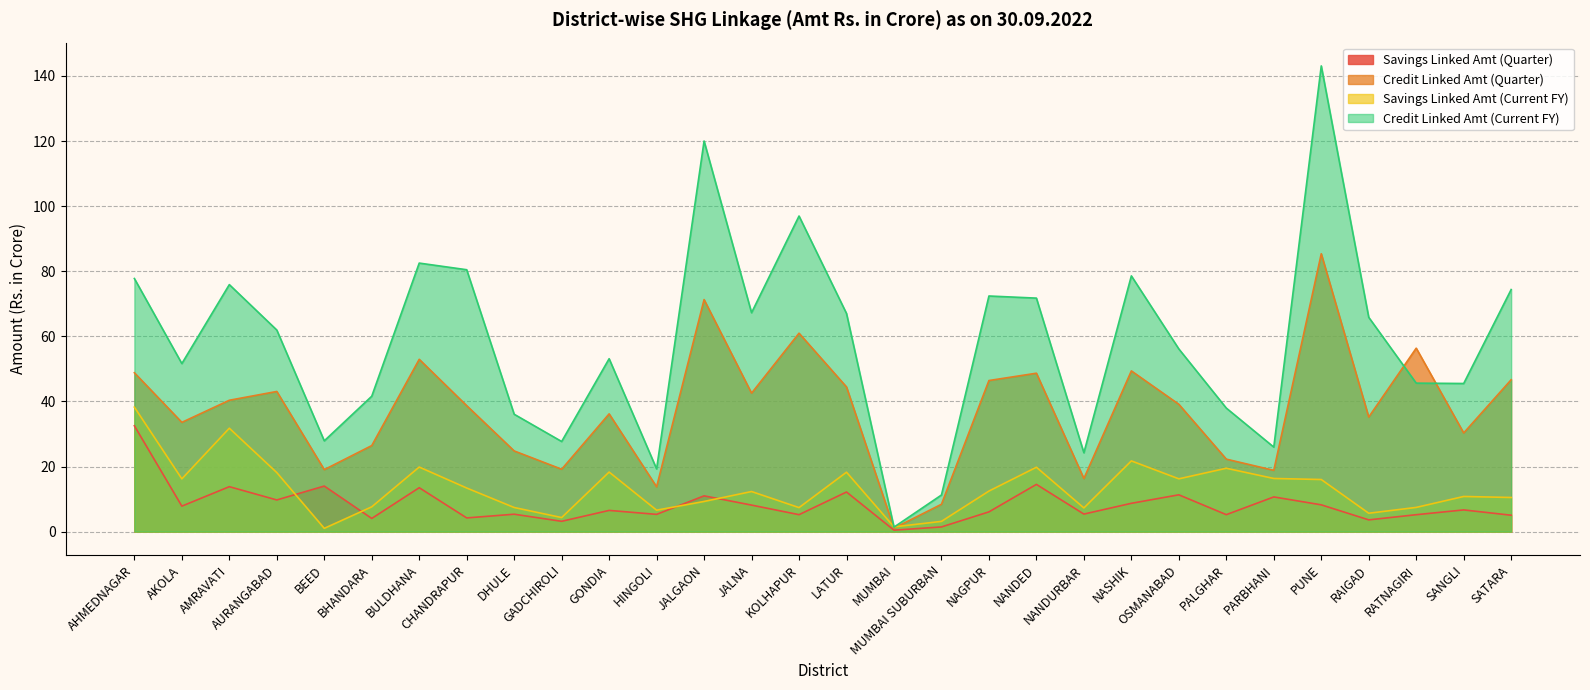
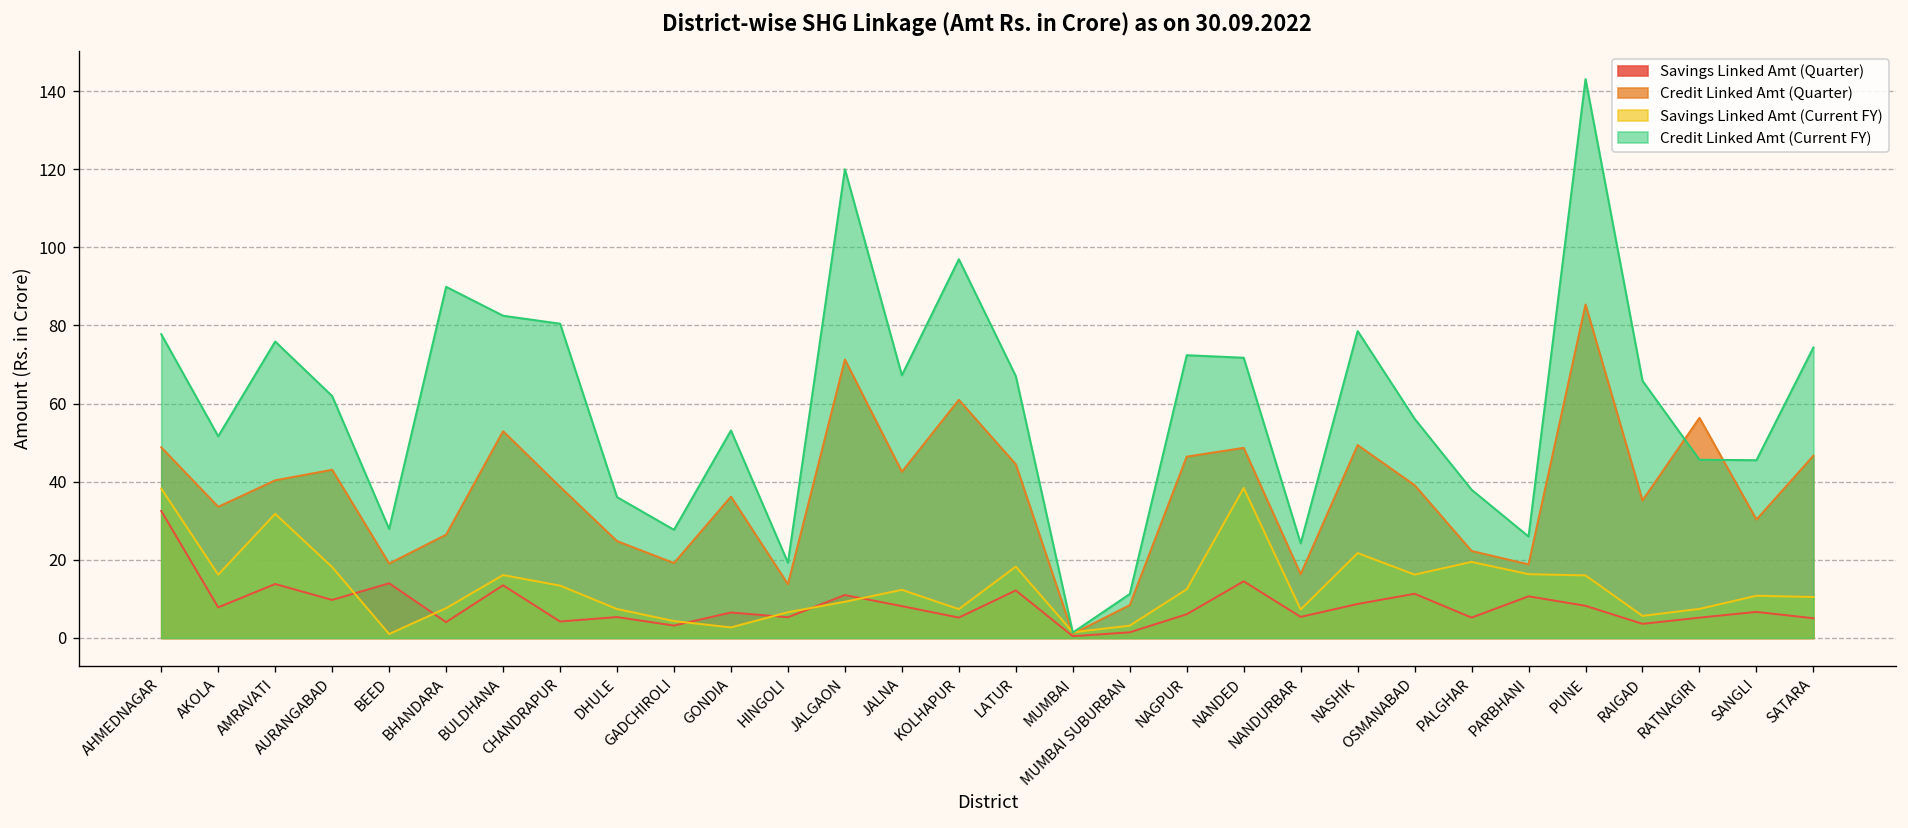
Credit Linked Amt (Current FY), BHANDARA: 42 -> 90
Savings Linked Amt (Current FY), BULDHANA: 20 -> 16
Savings Linked Amt (Current FY), GONDIA: 18 -> 3
Savings Linked Amt (Current FY), NANDED: 20 -> 38
